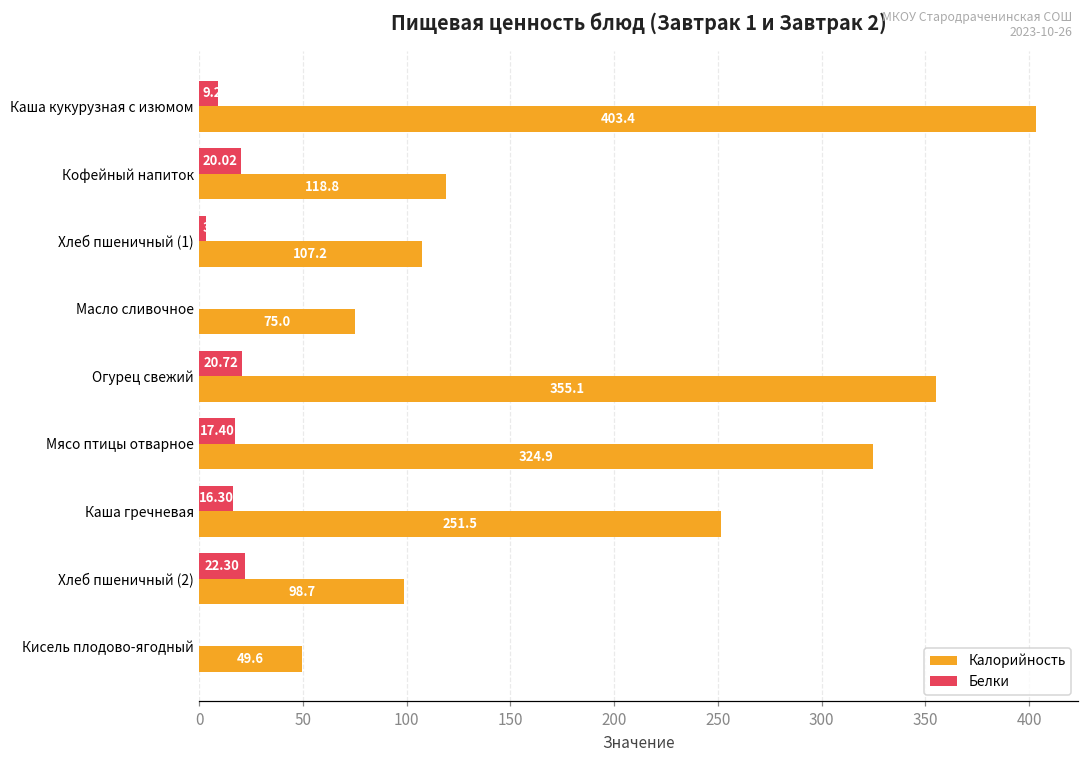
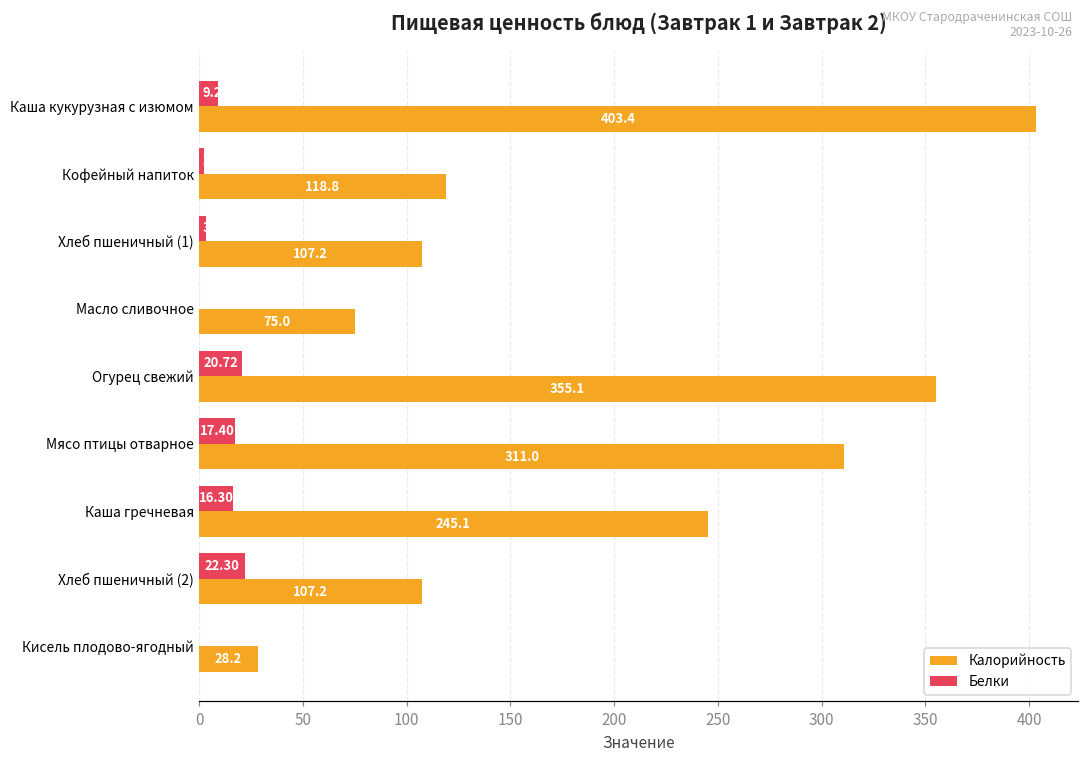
Белки, Кофейный напиток: 20 -> 2
Калорийность, Мясо птицы отварное: 324.9 -> 311.0
Калорийность, Каша гречневая: 251.5 -> 245.1
Калорийность, Хлеб пшеничный (2): 98.7 -> 107.2
Калорийность, Кисель плодово-ягодный: 49.6 -> 28.2
